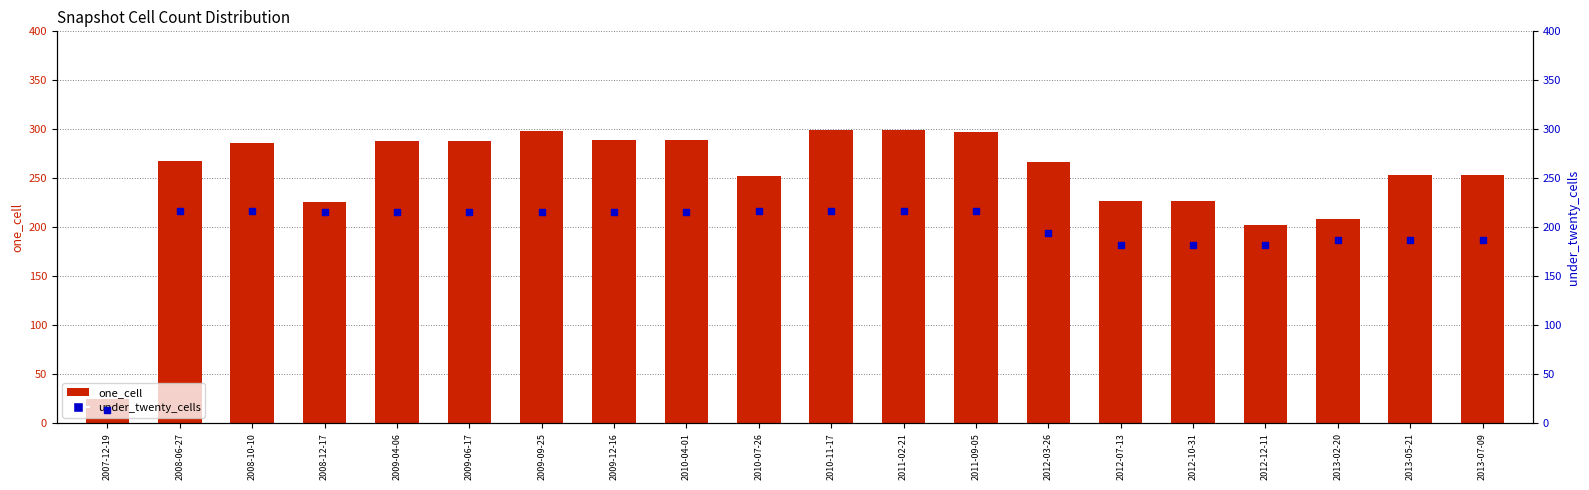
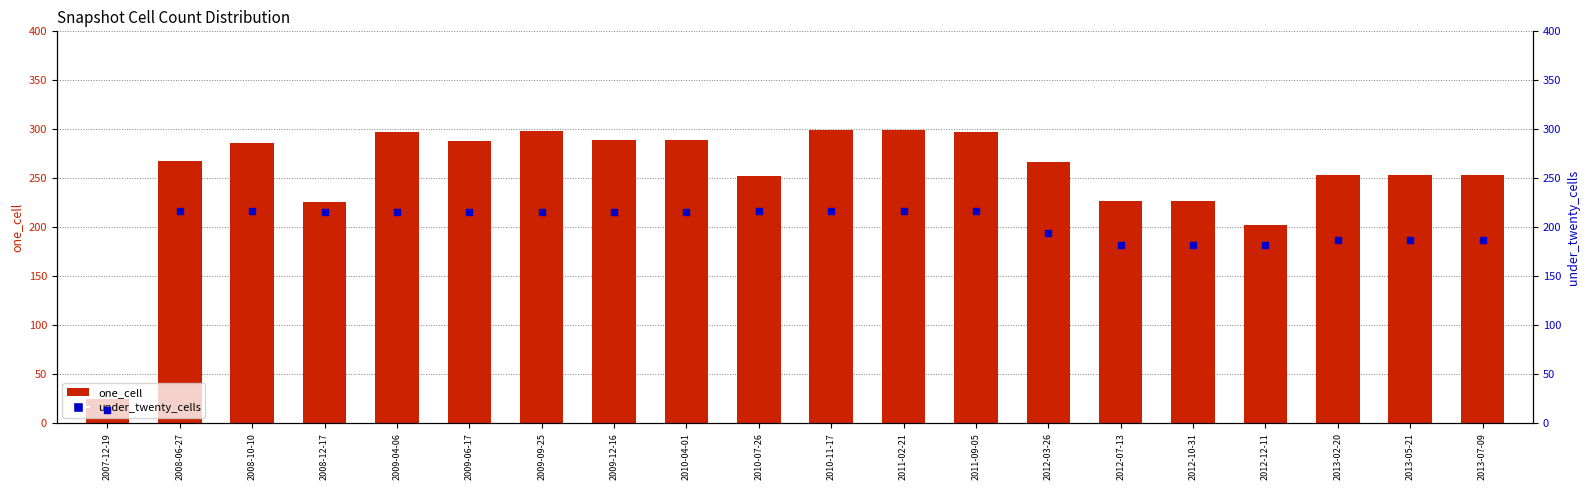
one_cell, 2009-04-06: 290 -> 300
one_cell, 2013-02-20: 210 -> 250
